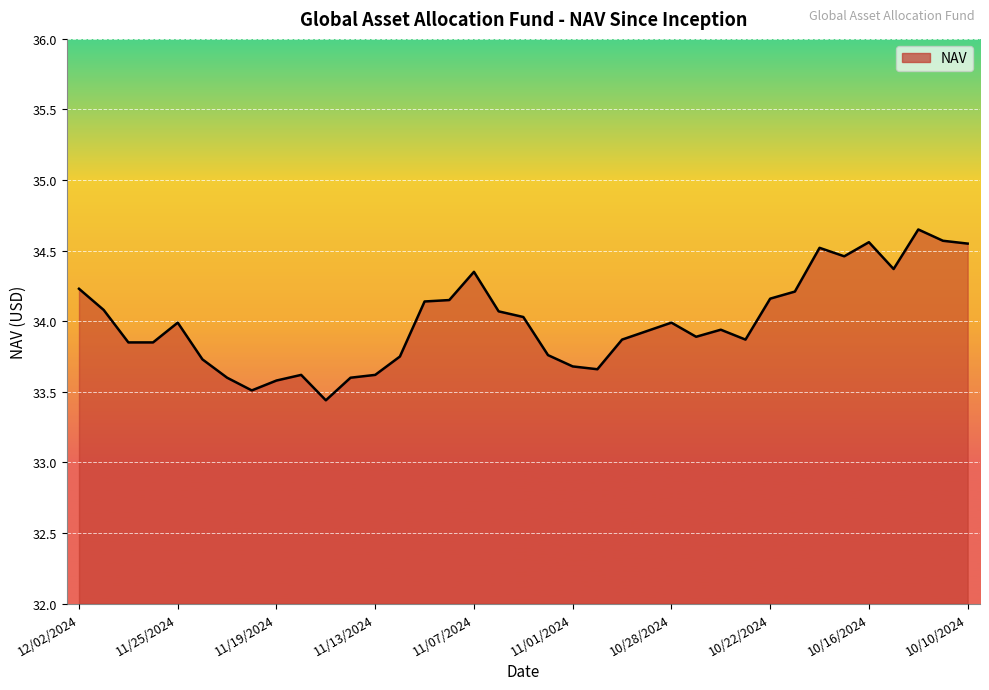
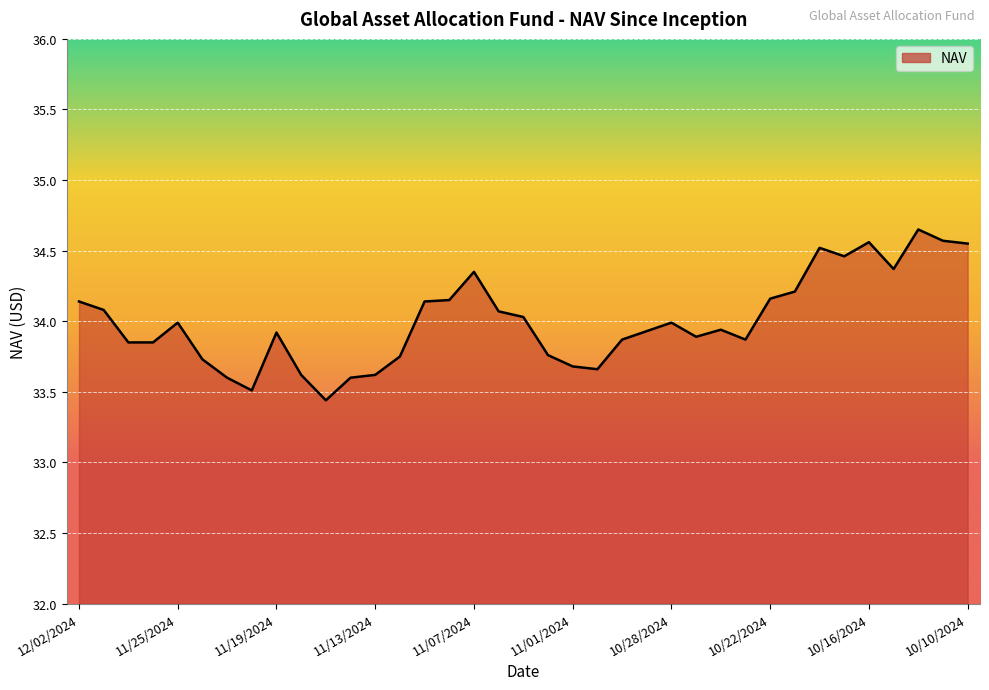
12/02/2024: 34.23 -> 34.14
11/19/2024: 33.58 -> 33.92
